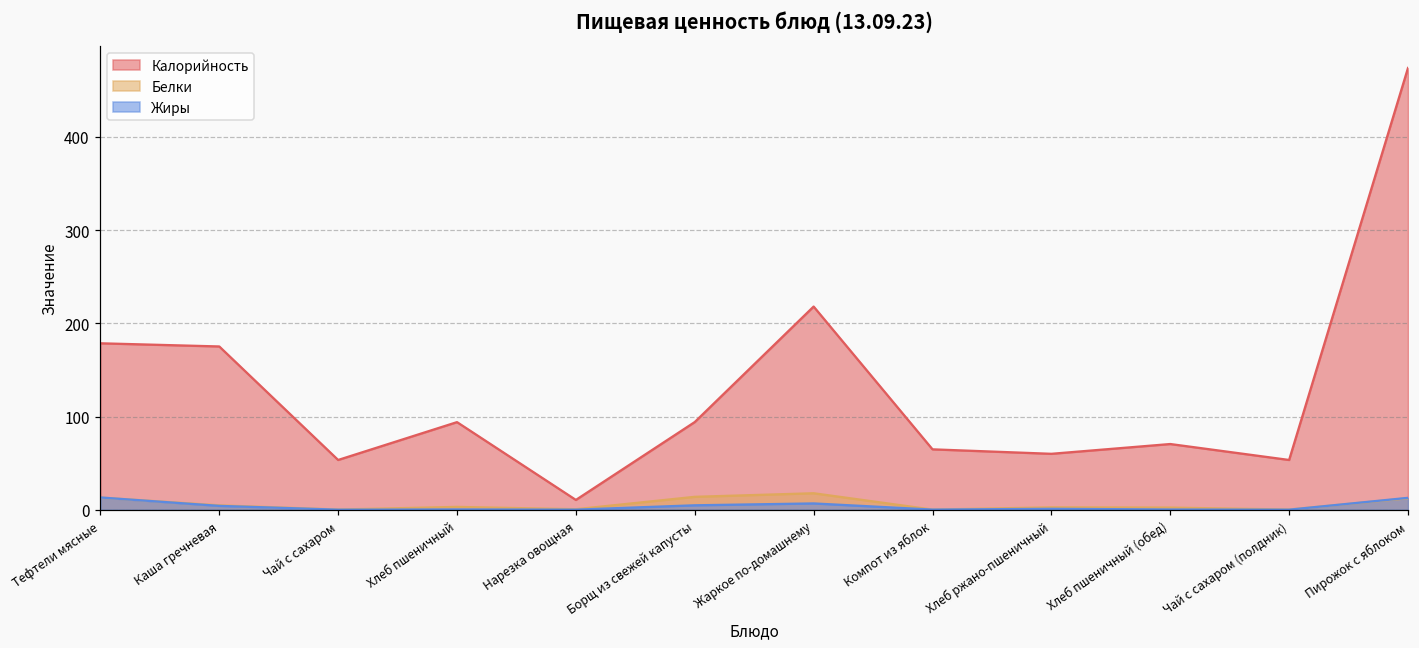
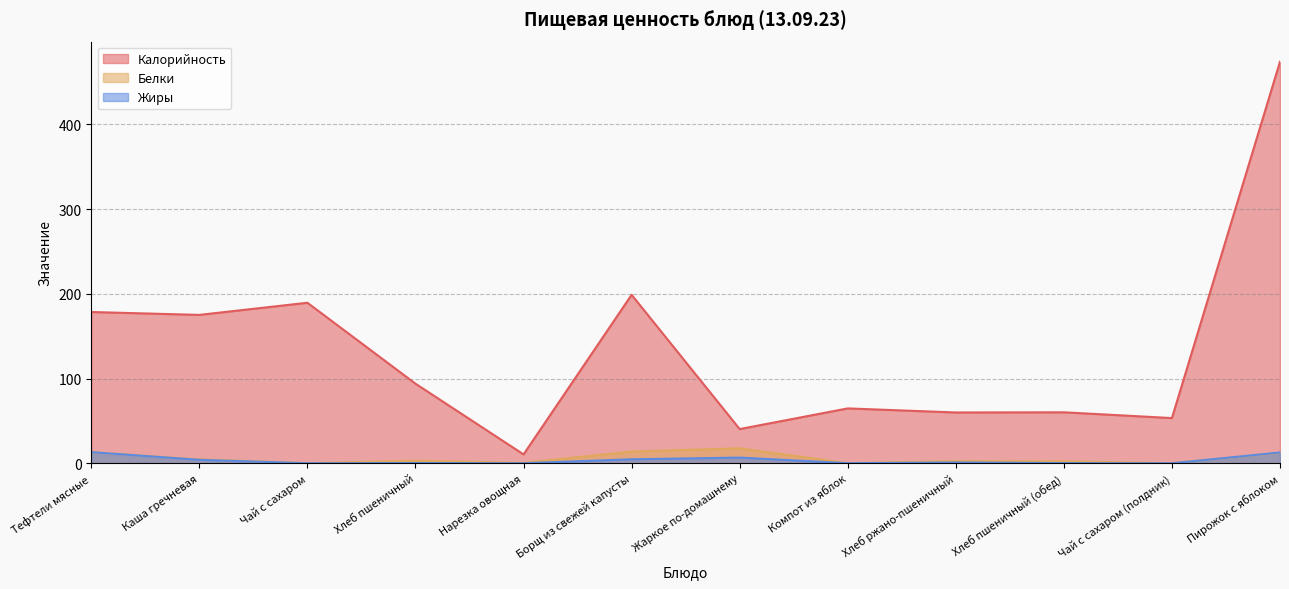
Калорийность, Чай с сахаром: 50 -> 190
Калорийность, Борщ из свежей капусты: 90 -> 200
Калорийность, Жаркое по-домашнему: 220 -> 40
Калорийность, Хлеб пшеничный (обед): 70 -> 60
